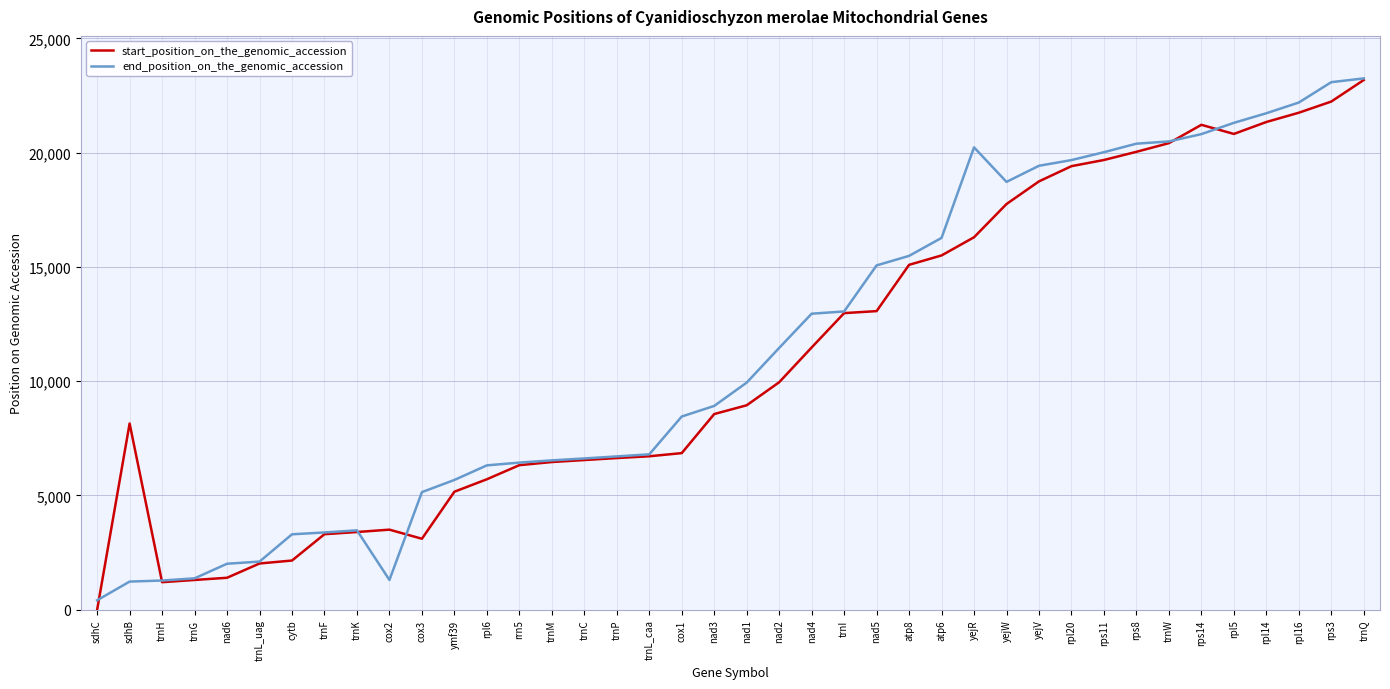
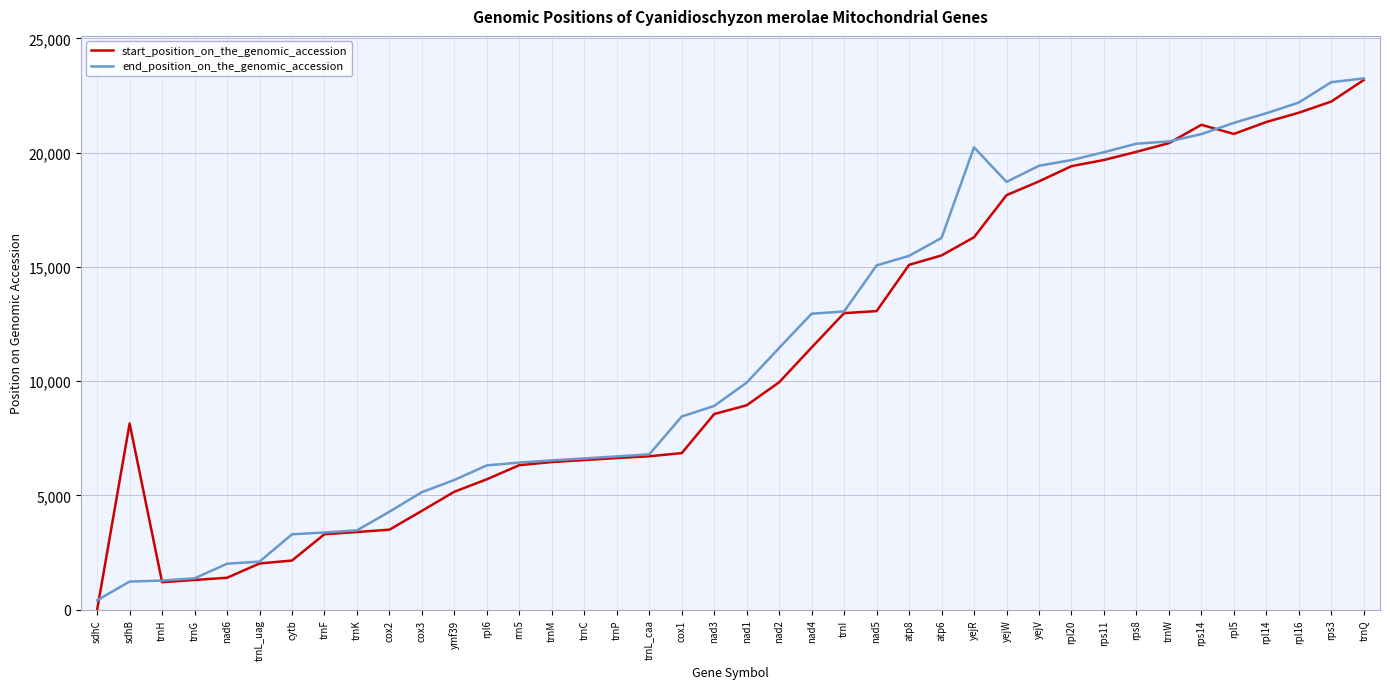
end_position_on_the_genomic_accession, cox2: 1,300 -> 4,300
start_position_on_the_genomic_accession, cox3: 3,100 -> 4,300
start_position_on_the_genomic_accession, yejW: 17,800 -> 18,100
